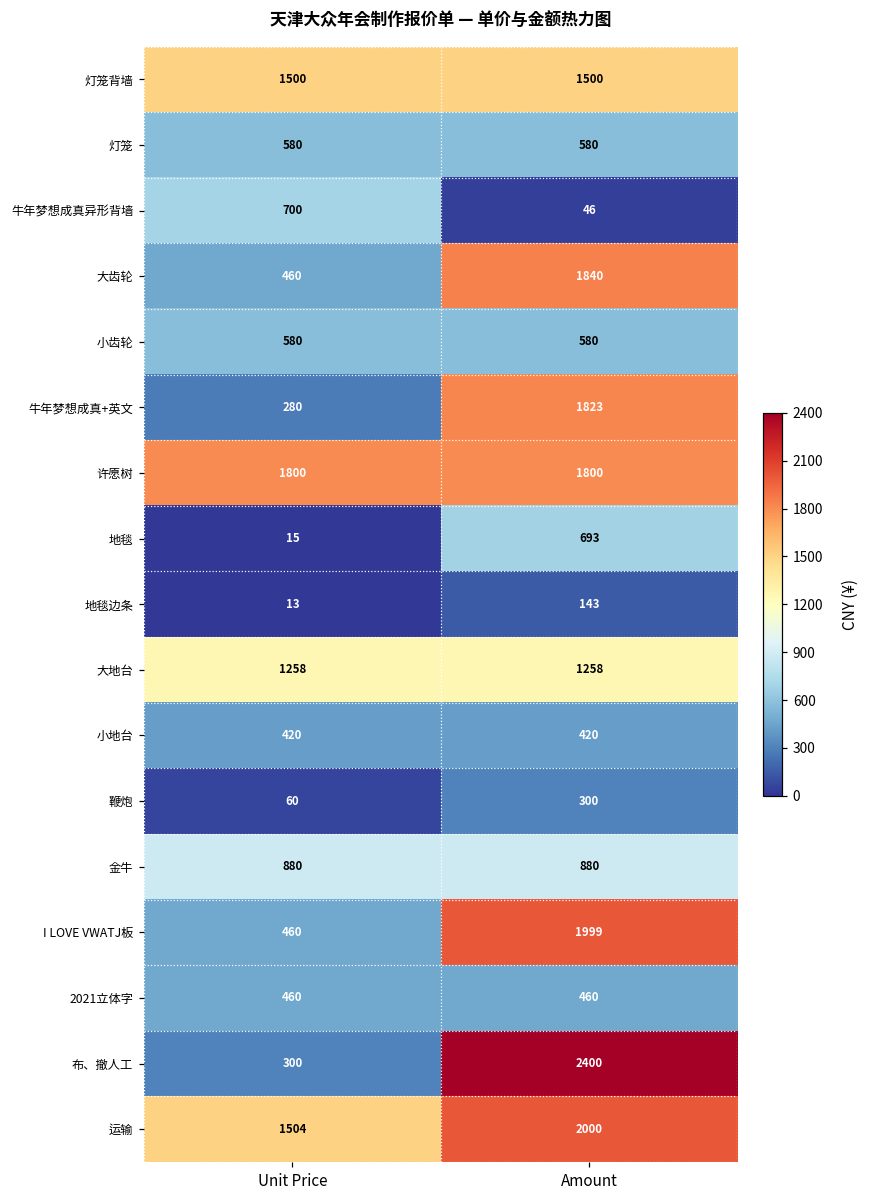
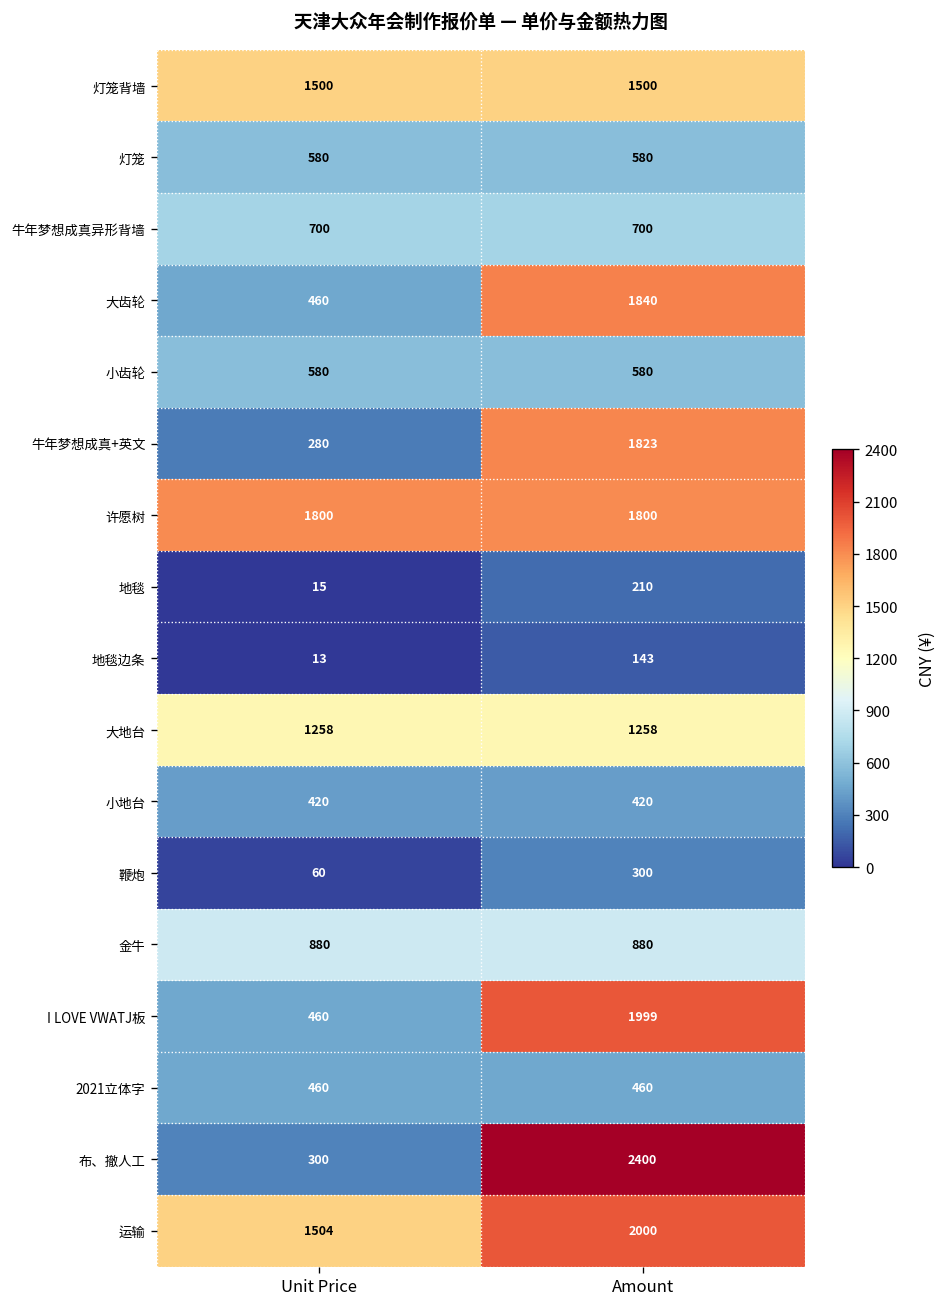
牛年梦想成真异形背墙, Amount: 46 -> 700
地毯, Amount: 693 -> 210
